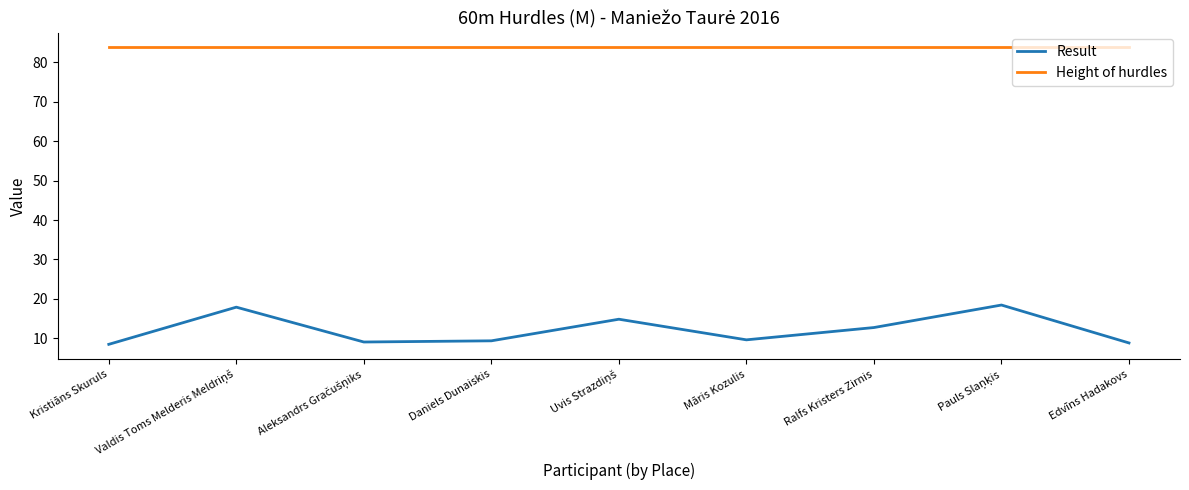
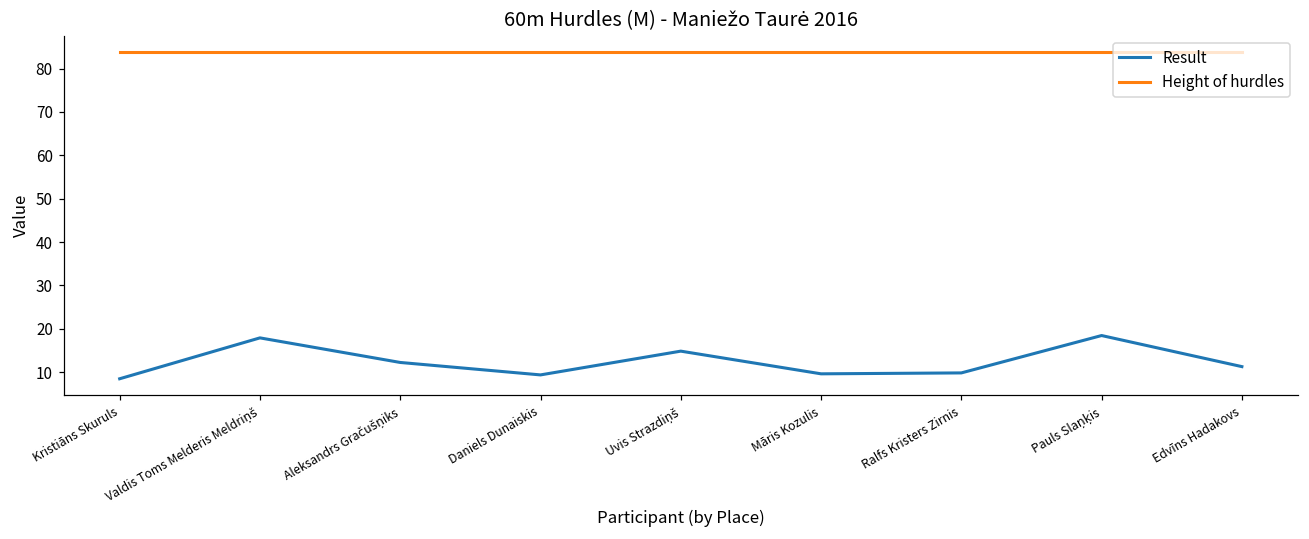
Result, Aleksandrs Gračušņiks: 9 -> 12
Result, Ralfs Kristers Zirnis: 13 -> 10
Result, Edvīns Hadakovs: 9 -> 11
